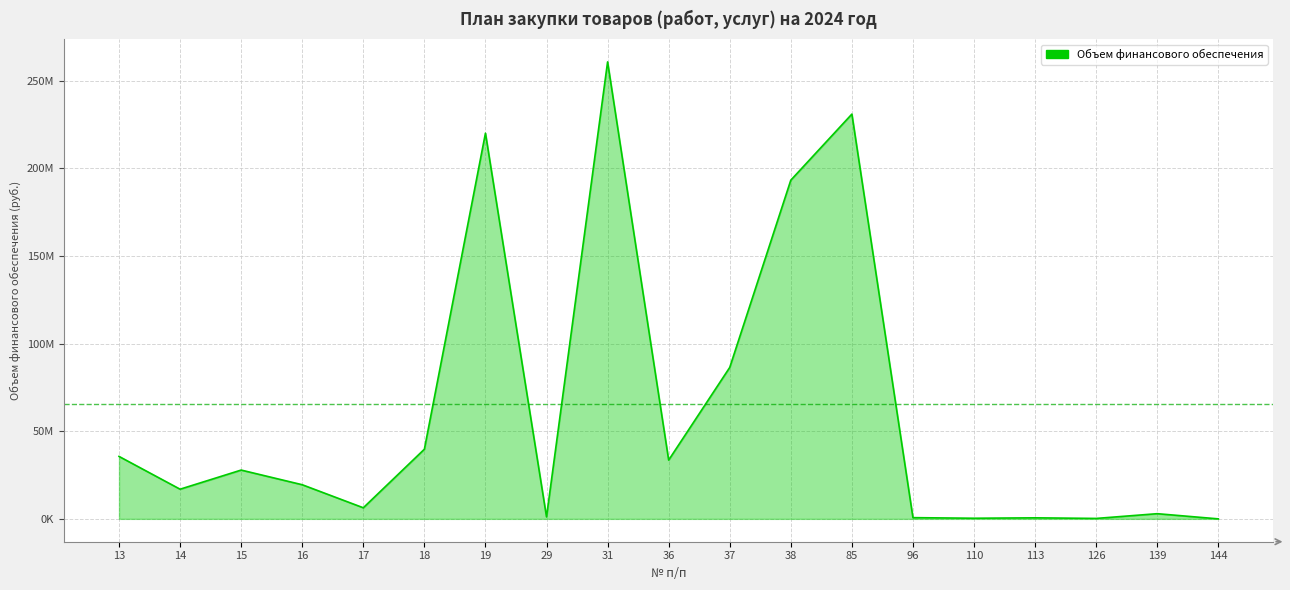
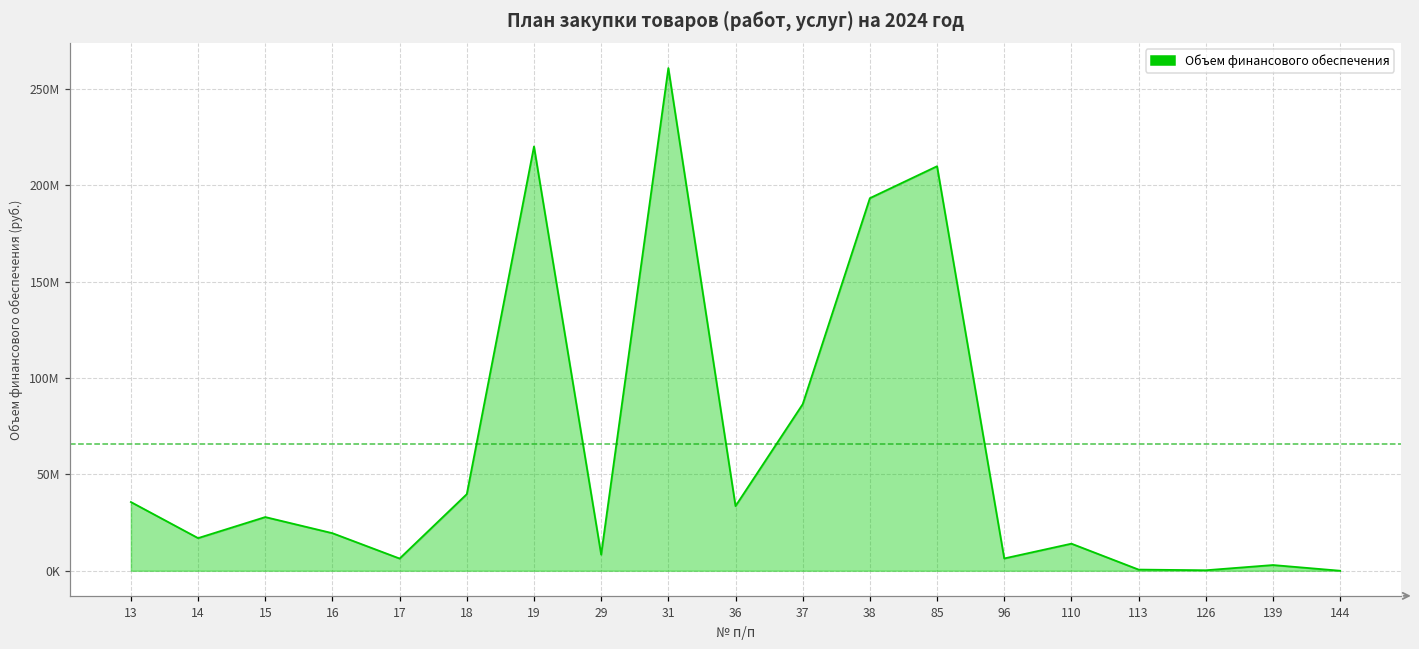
29: 1000000 -> 8000000
85: 231000000 -> 210000000
96: 1000000 -> 6000000
110: 0 -> 14000000
